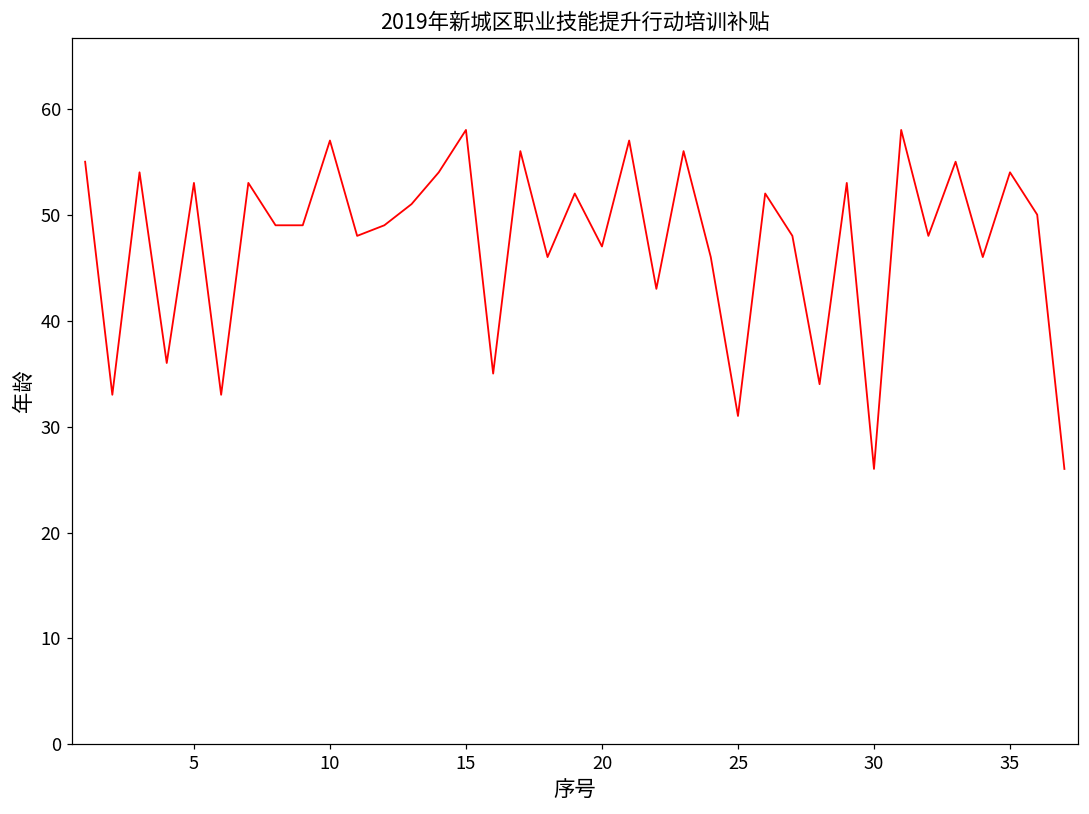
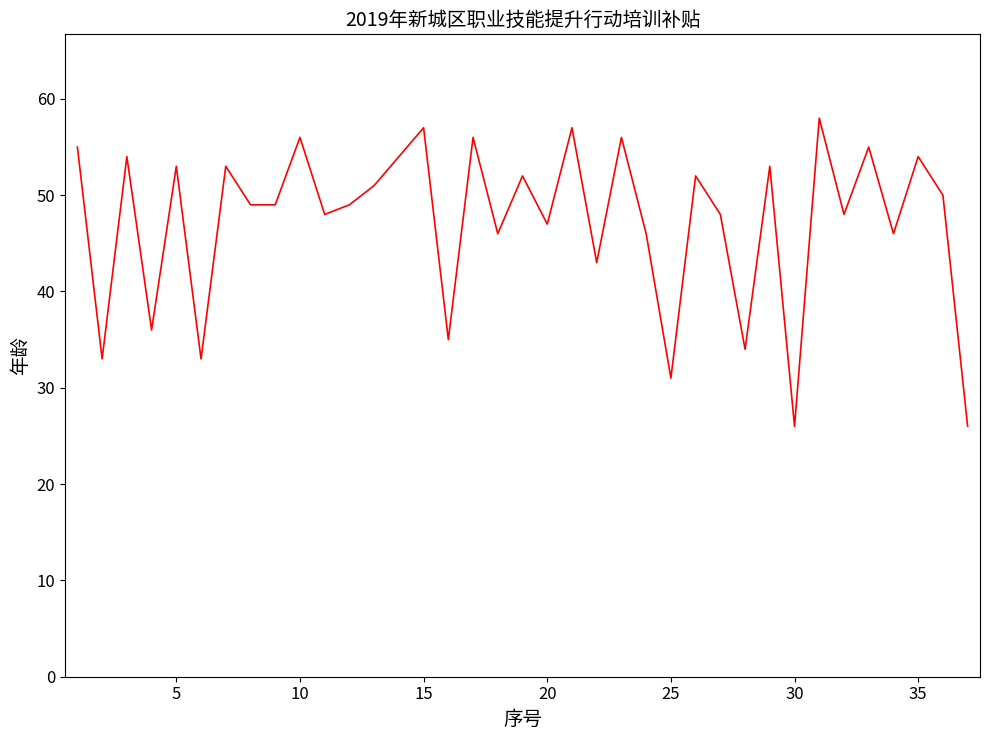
10: 57 -> 56
15: 58 -> 57
